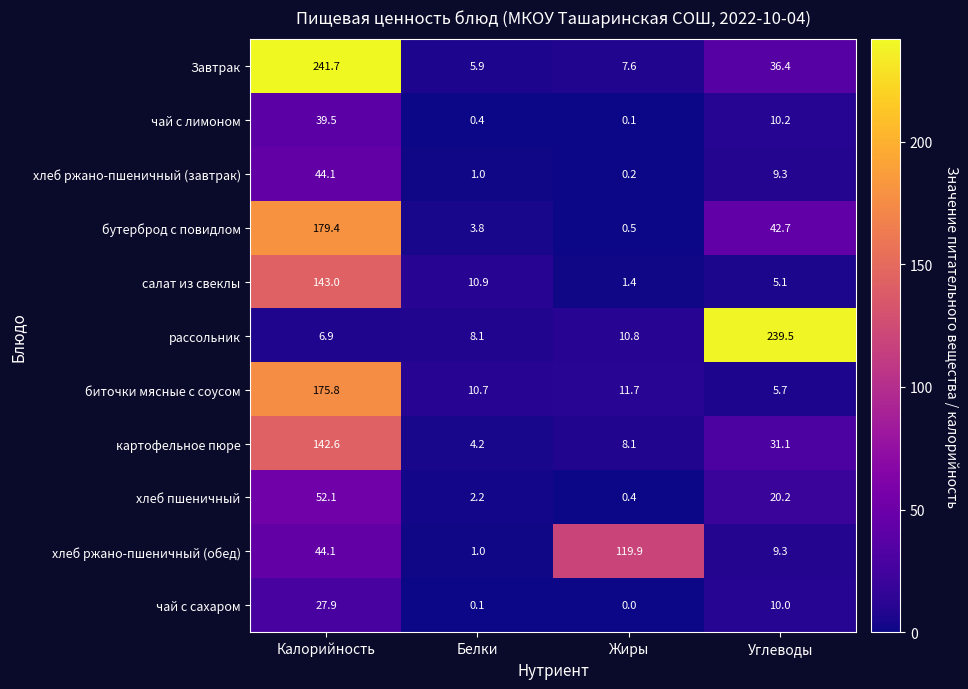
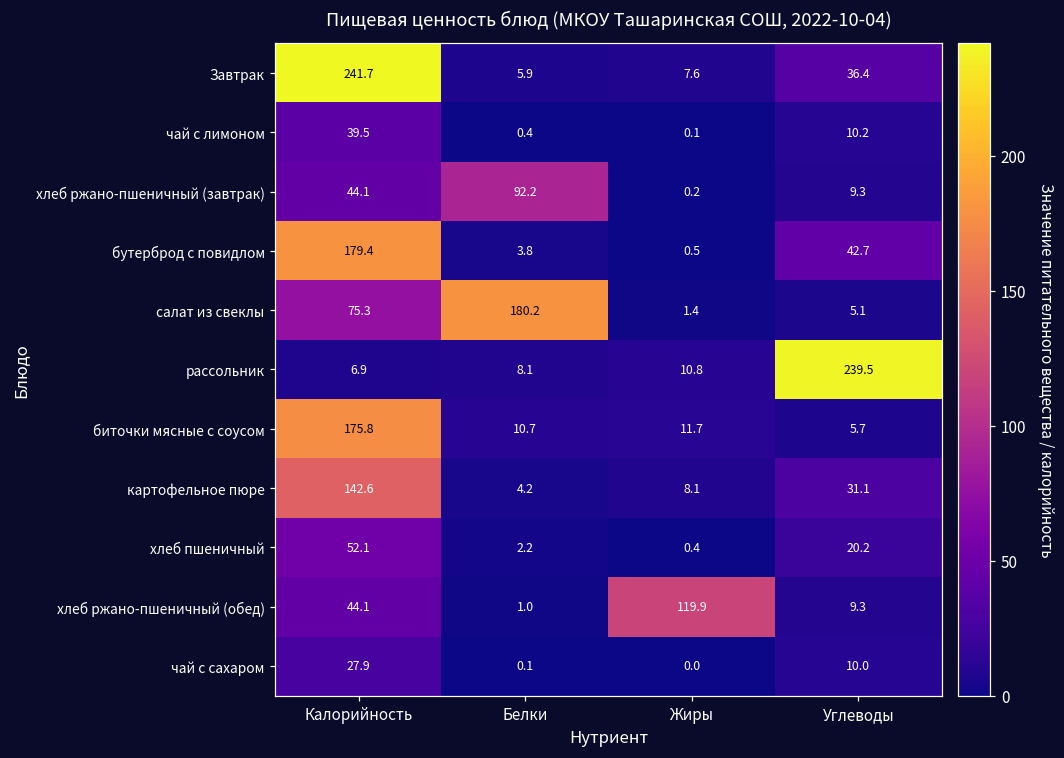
хлеб ржано-пшеничный (завтрак), Белки: 1.0 -> 92.2
салат из свеклы, Калорийность: 143.0 -> 75.3
салат из свеклы, Белки: 10.9 -> 180.2
